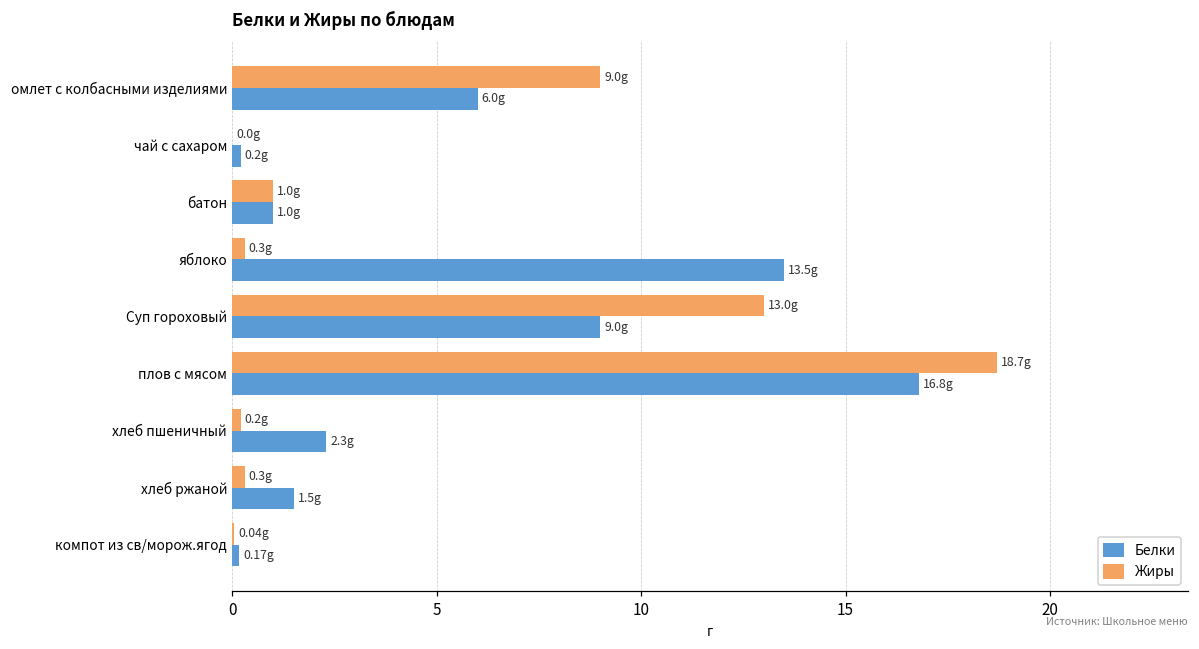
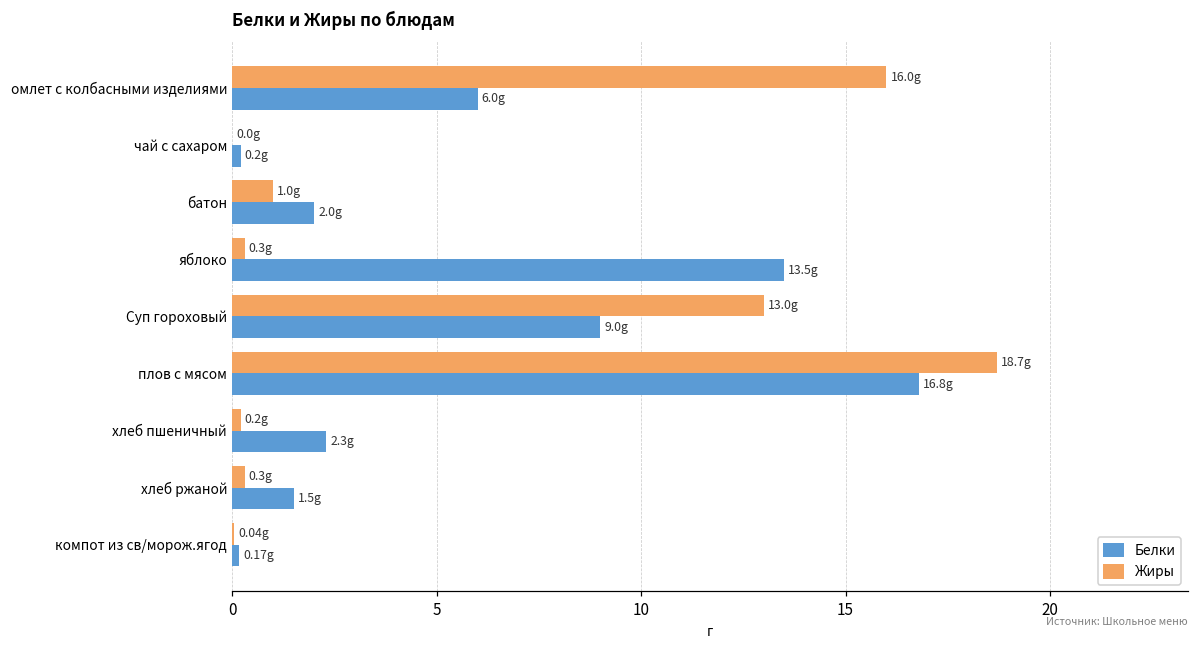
Жиры, омлет с колбасными изделиями: 9.0g -> 16.0g
Белки, батон: 1.0g -> 2.0g
